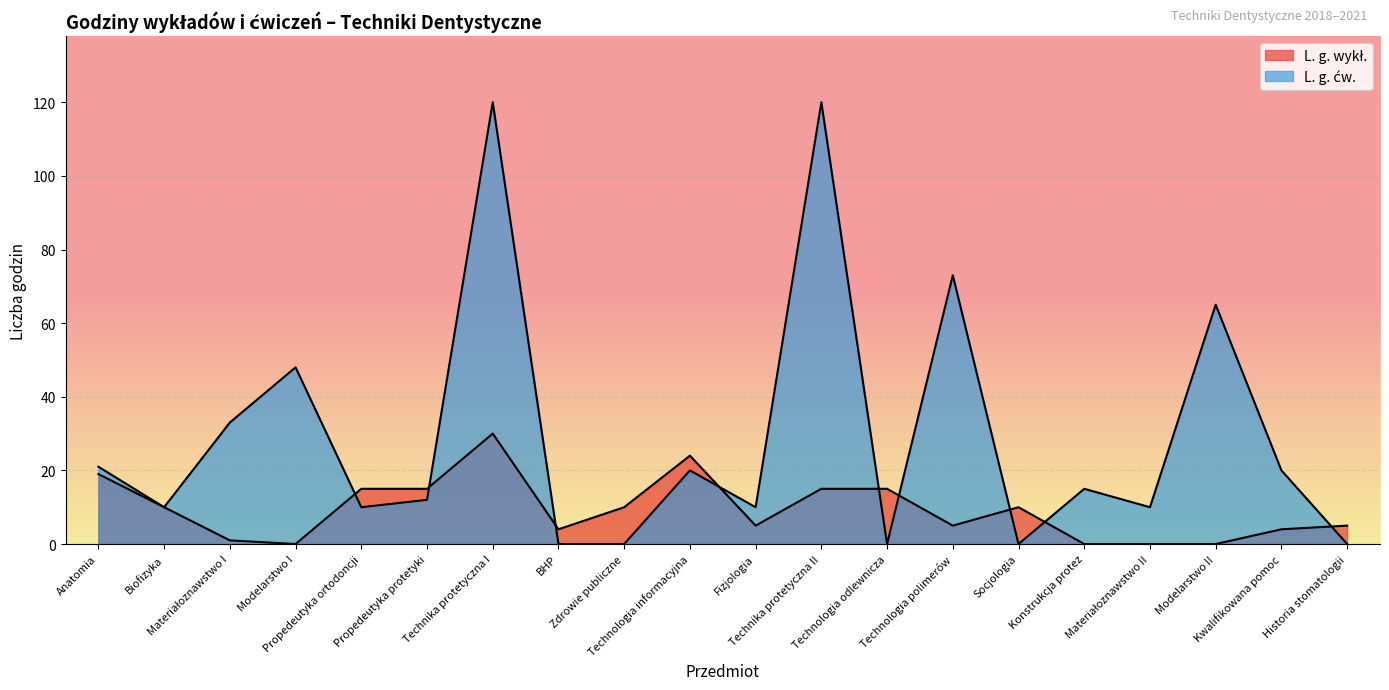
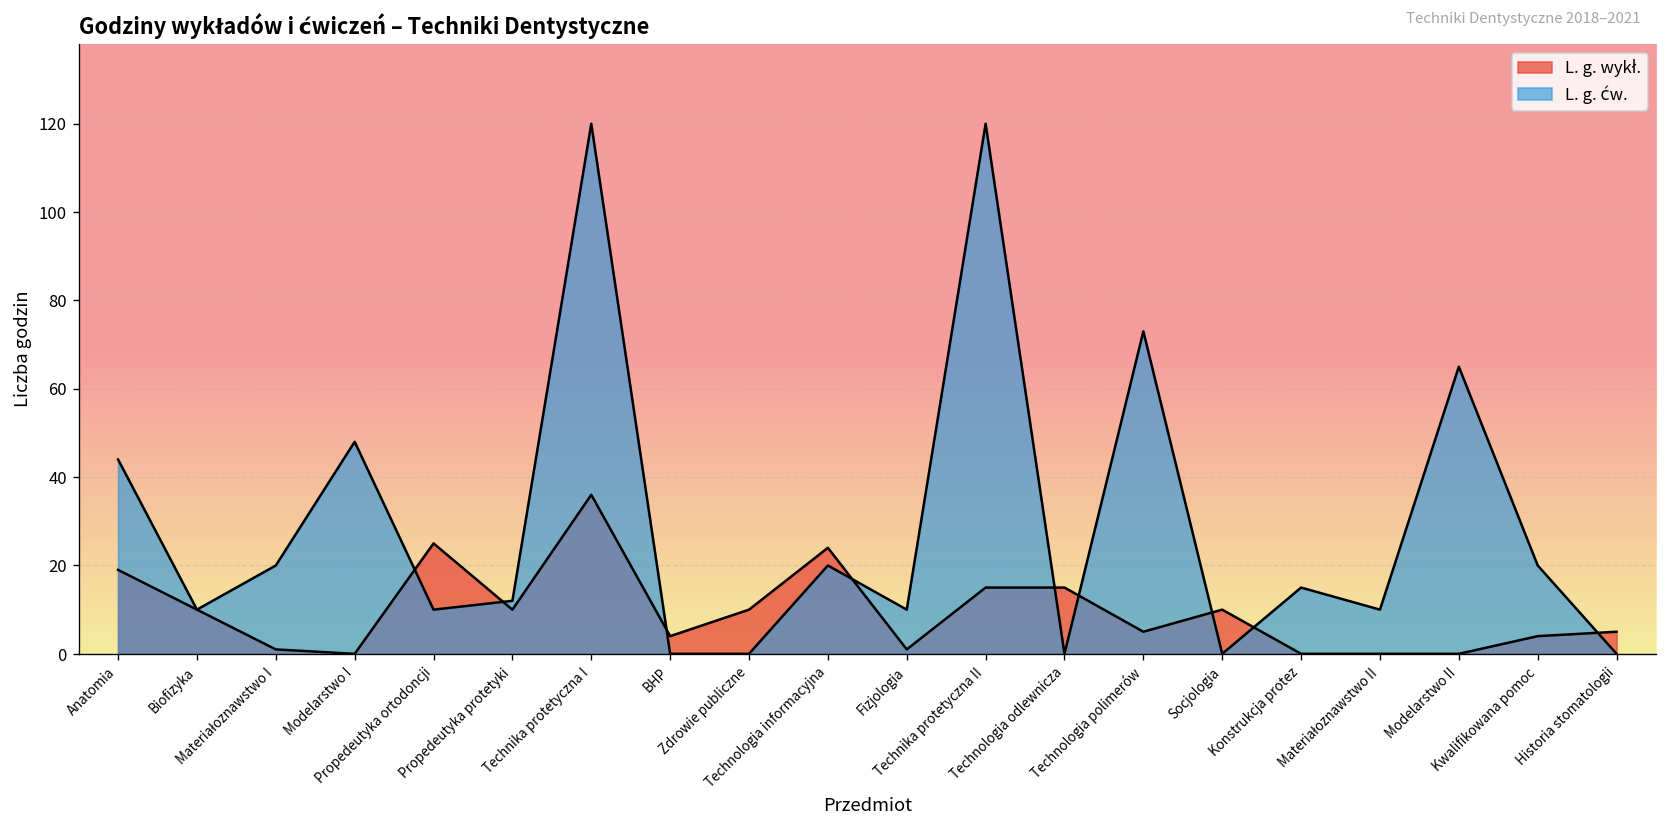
L. g. ćw., Anatomia: 21 -> 44
L. g. ćw., Materiałoznawstwo I: 33 -> 20
L. g. wykł., Propedeutyka ortodoncji: 15 -> 25
L. g. wykł., Propedeutyka protetyki: 15 -> 10
L. g. wykł., Technika protetyczna I: 30 -> 36
L. g. wykł., Fizjologia: 5 -> 1
